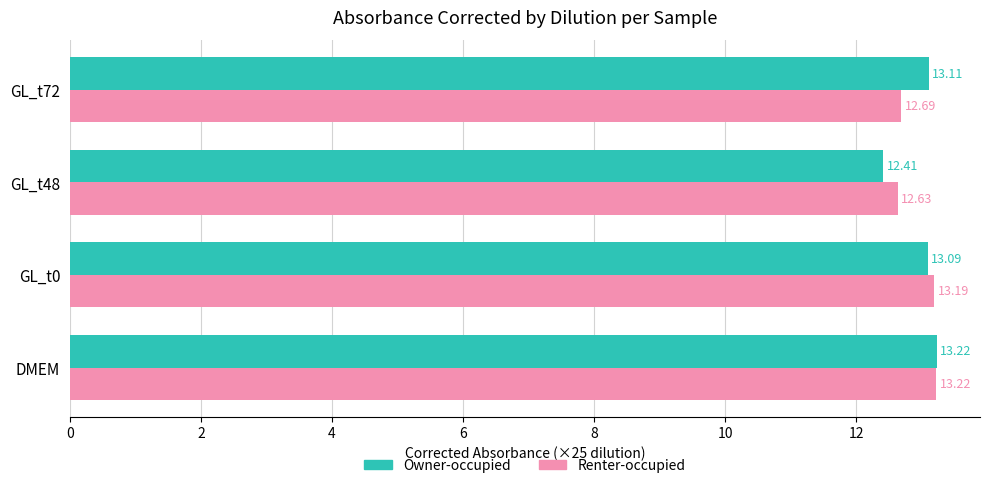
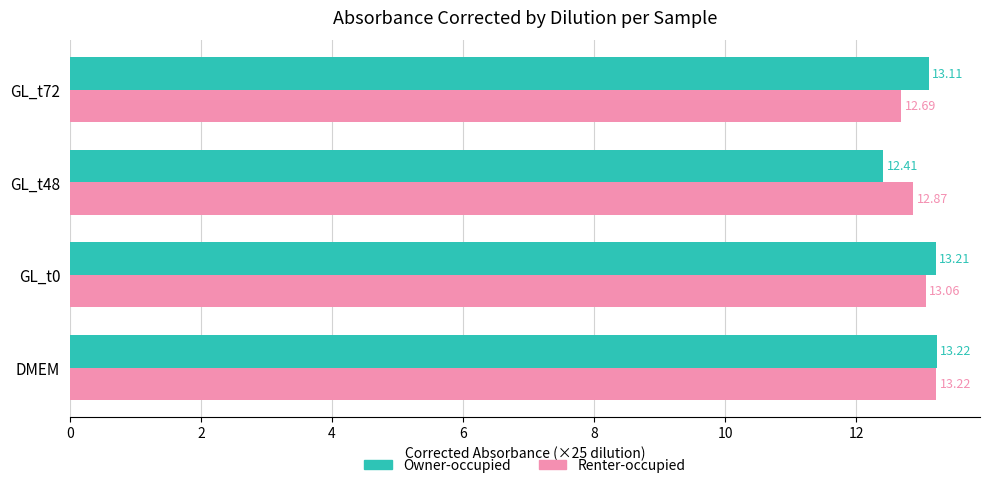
Renter-occupied, GL_t48: 12.63 -> 12.87
Owner-occupied, GL_t0: 13.09 -> 13.21
Renter-occupied, GL_t0: 13.19 -> 13.06
